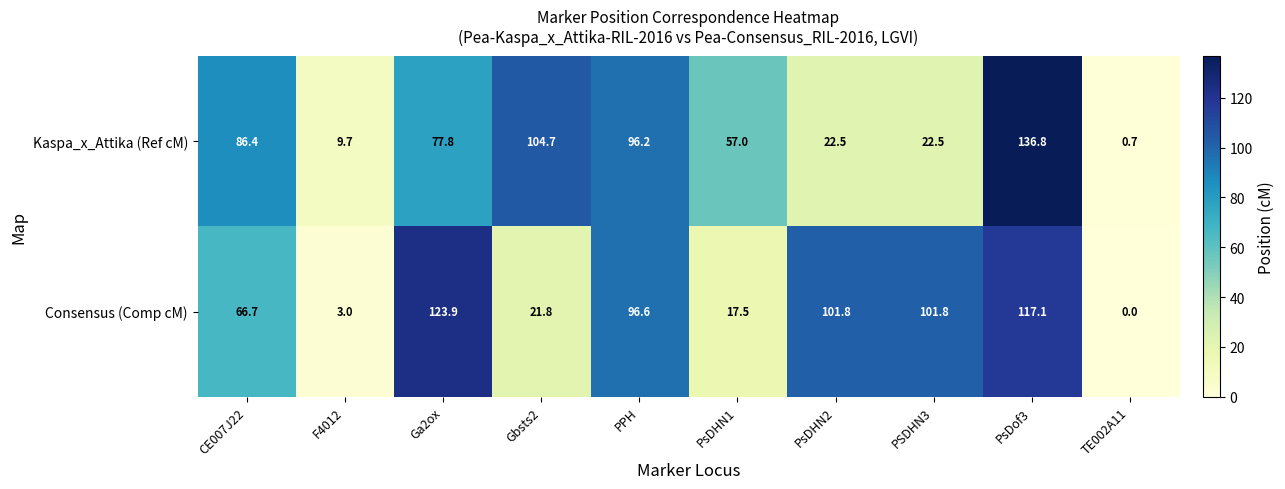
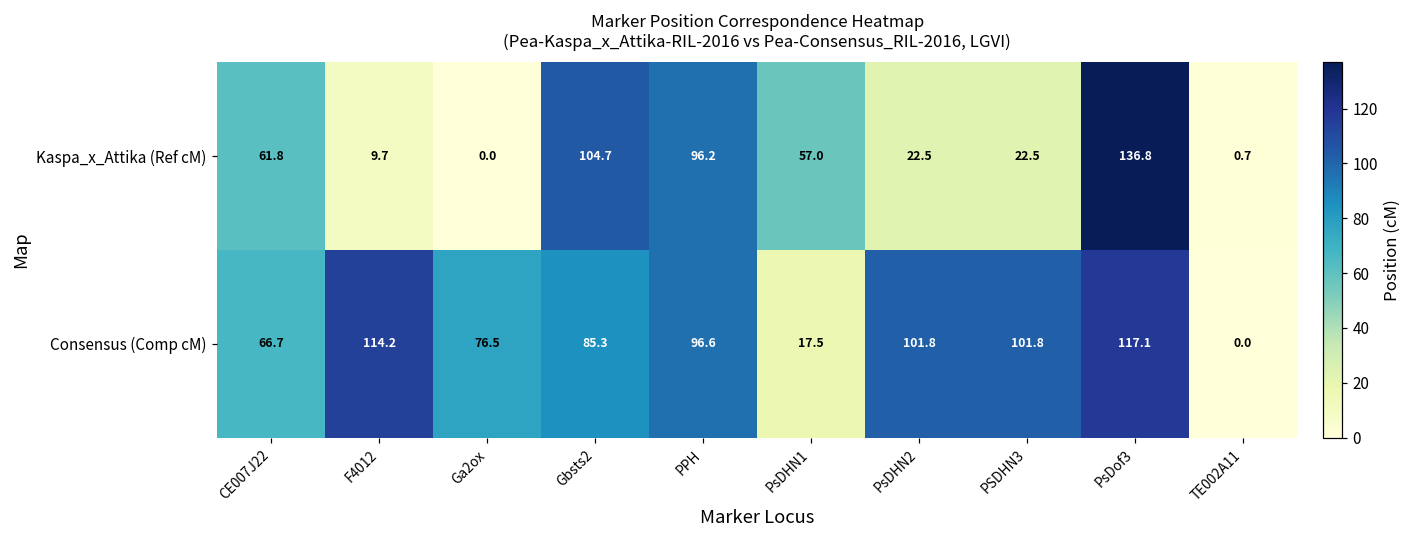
Kaspa_x_Attika (Ref cM), CE007J22: 86.4 -> 61.8
Kaspa_x_Attika (Ref cM), Ga2ox: 77.8 -> 0.0
Consensus (Comp cM), F4012: 3.0 -> 114.2
Consensus (Comp cM), Ga2ox: 123.9 -> 76.5
Consensus (Comp cM), Gbsts2: 21.8 -> 85.3
